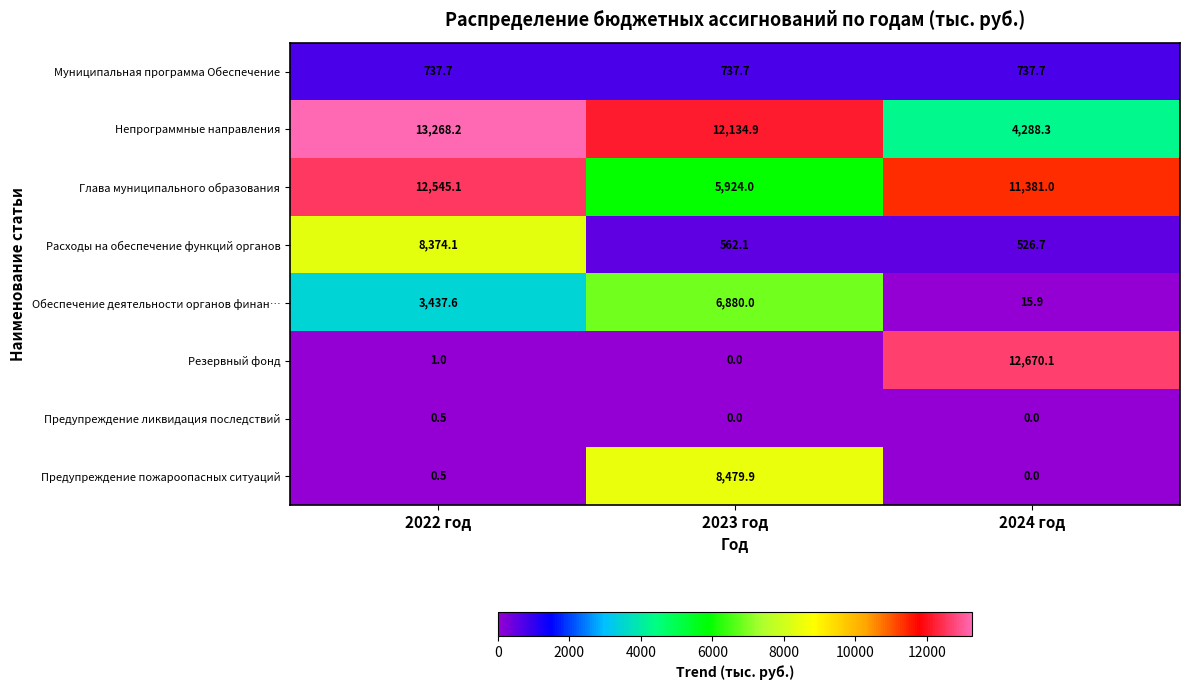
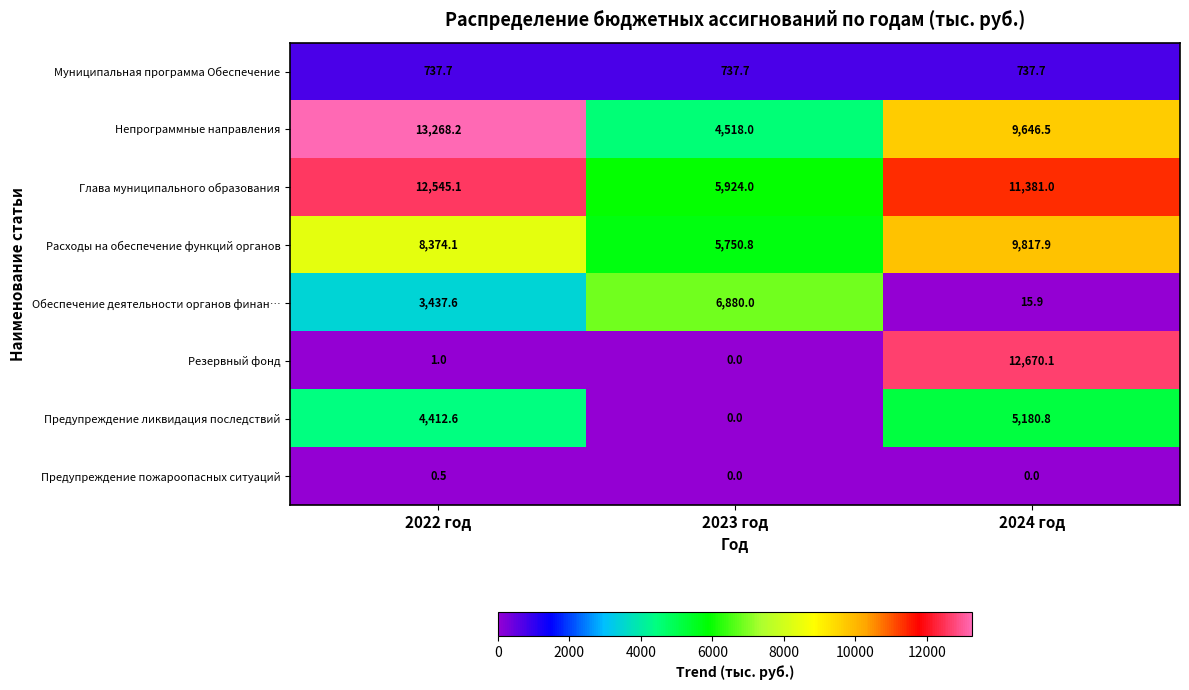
Непрограммные направления, 2023 год: 12,134.9 -> 4,518.0
Непрограммные направления, 2024 год: 4,288.3 -> 9,646.5
Расходы на обеспечение функций органов, 2023 год: 562.1 -> 5,750.8
Расходы на обеспечение функций органов, 2024 год: 526.7 -> 9,817.9
Предупреждение ликвидация последствий, 2022 год: 0.5 -> 4,412.6
Предупреждение ликвидация последствий, 2024 год: 0.0 -> 5,180.8
Предупреждение пожароопасных ситуаций, 2023 год: 8,479.9 -> 0.0
